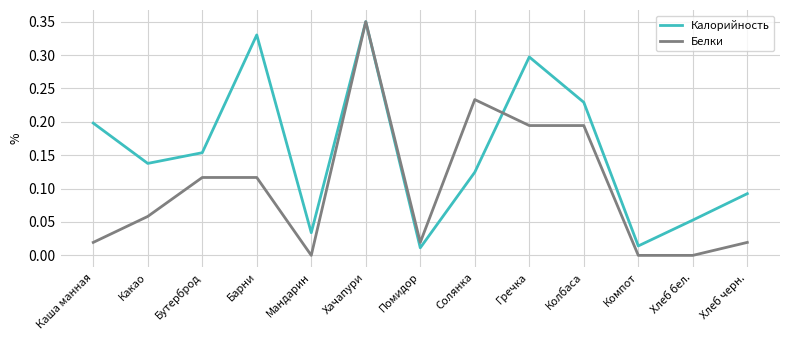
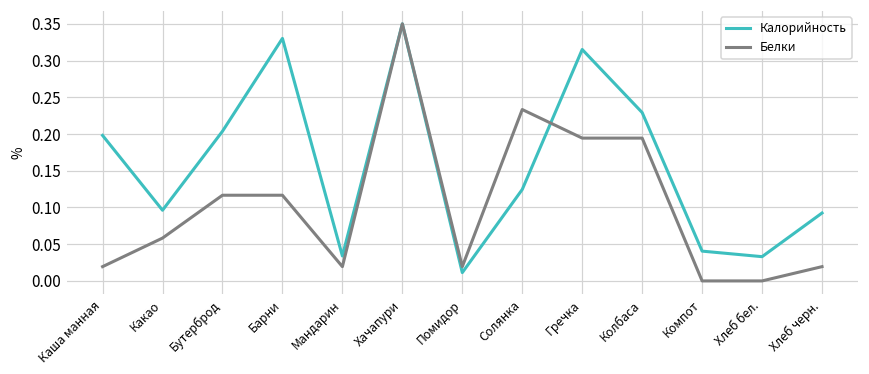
Калорийность, Какао: 0.14 -> 0.10
Калорийность, Бутерброд: 0.15 -> 0.20
Белки, Мандарин: 0.00 -> 0.02
Калорийность, Гречка: 0.30 -> 0.32
Калорийность, Компот: 0.01 -> 0.04
Калорийность, Хлеб бел.: 0.05 -> 0.03
